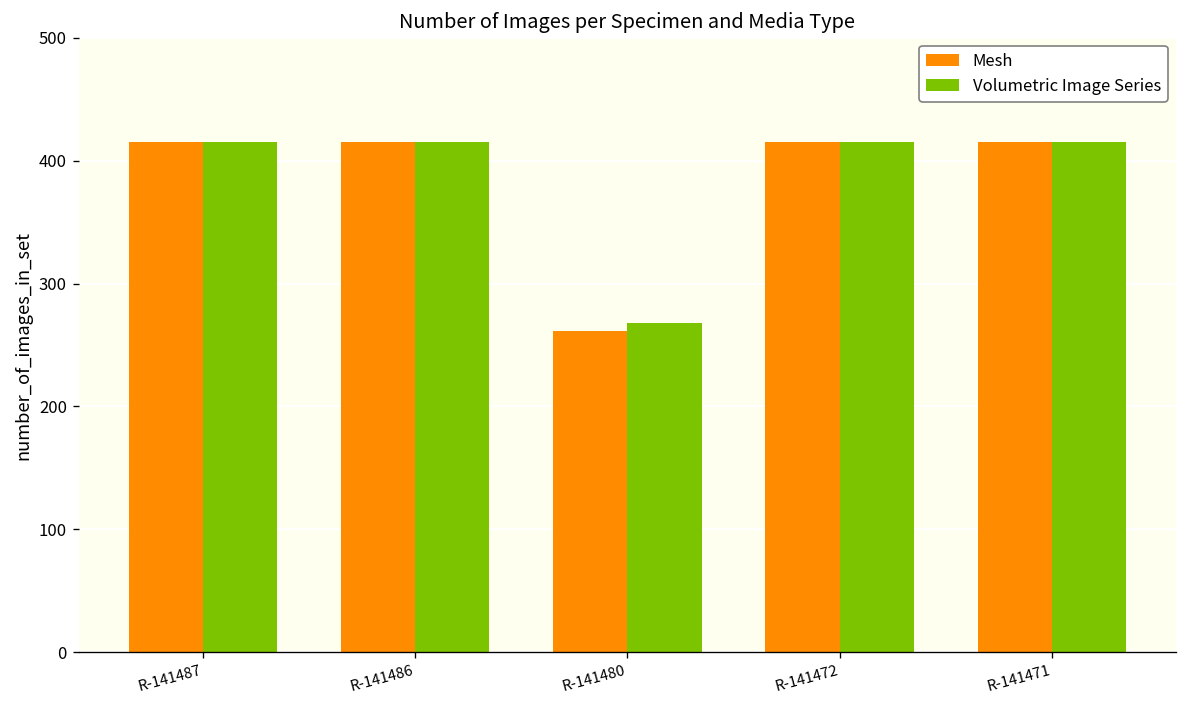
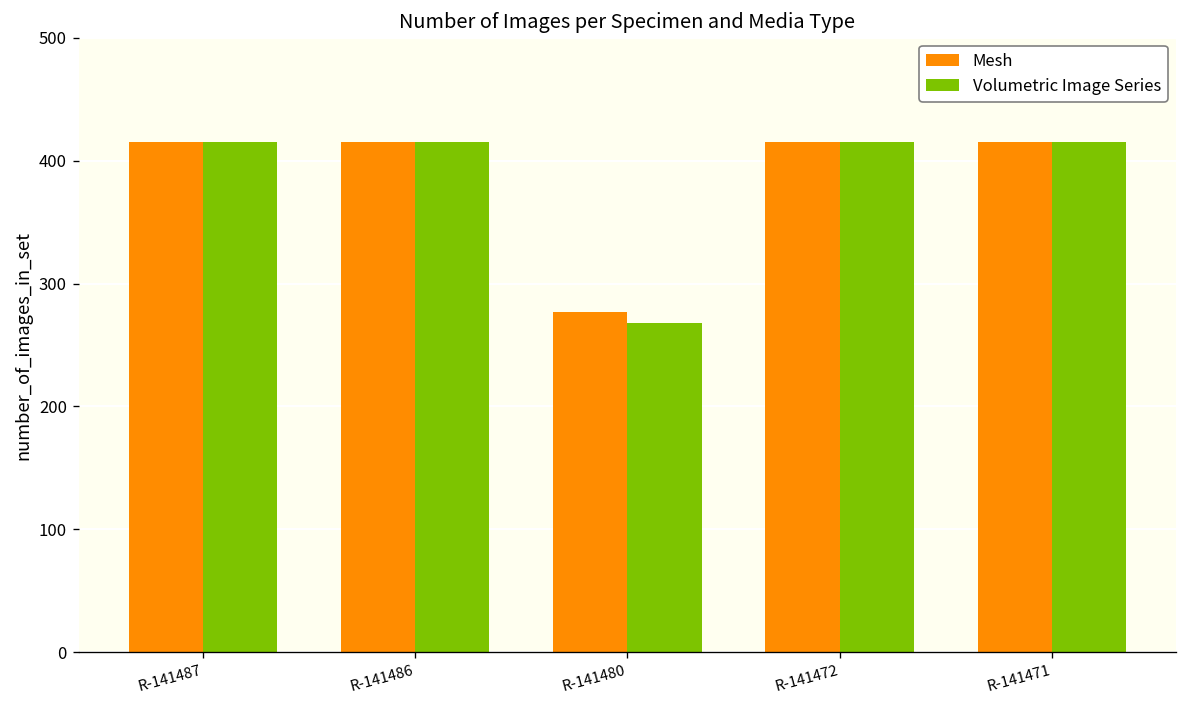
Mesh, R-141480: 261 -> 277
